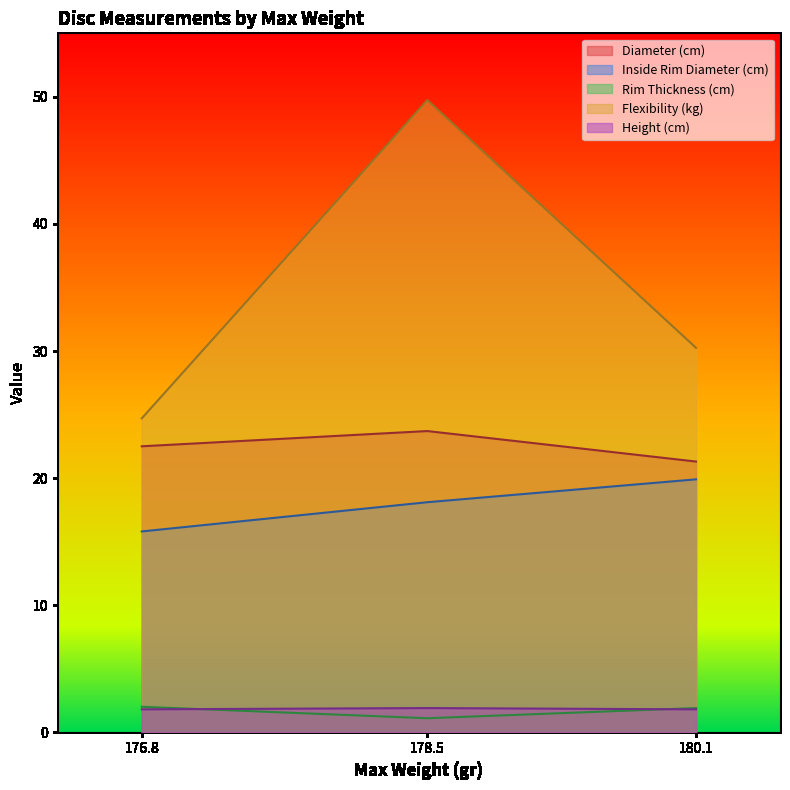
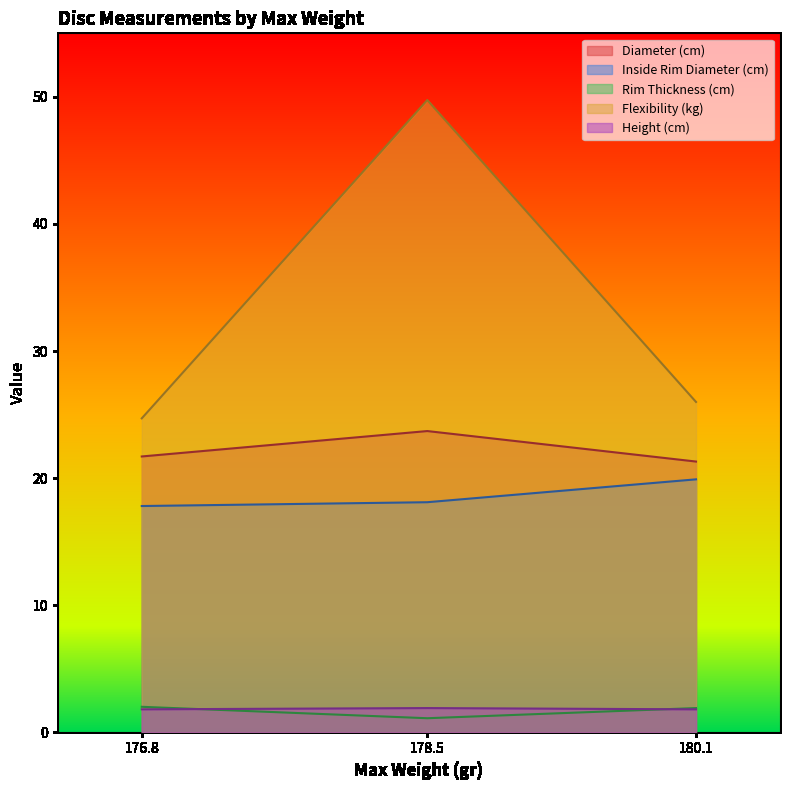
Diameter (cm), 176.8: 22.5 -> 21.7
Inside Rim Diameter (cm), 176.8: 15.8 -> 17.8
Flexibility (kg), 180.1: 30.3 -> 26.0
